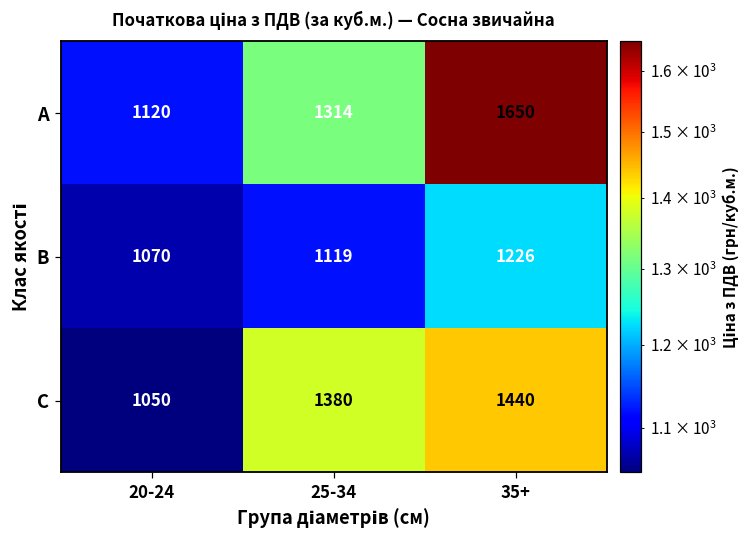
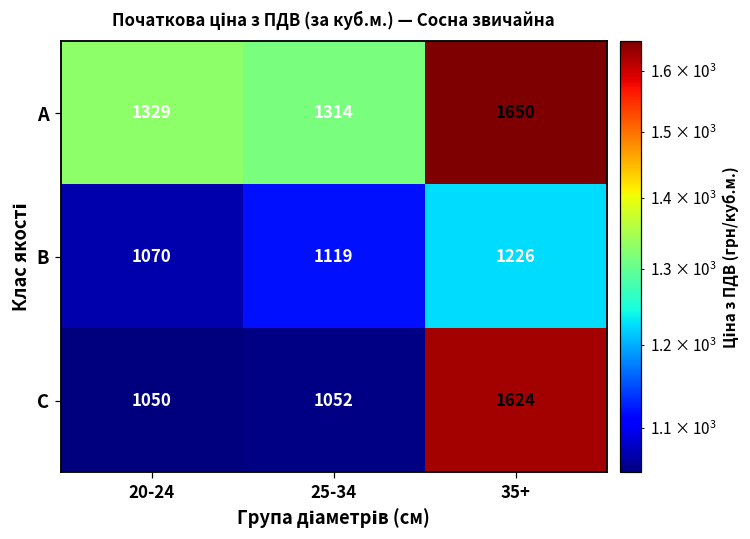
A, 20-24: 1120 -> 1329
C, 25-34: 1380 -> 1052
C, 35+: 1440 -> 1624
